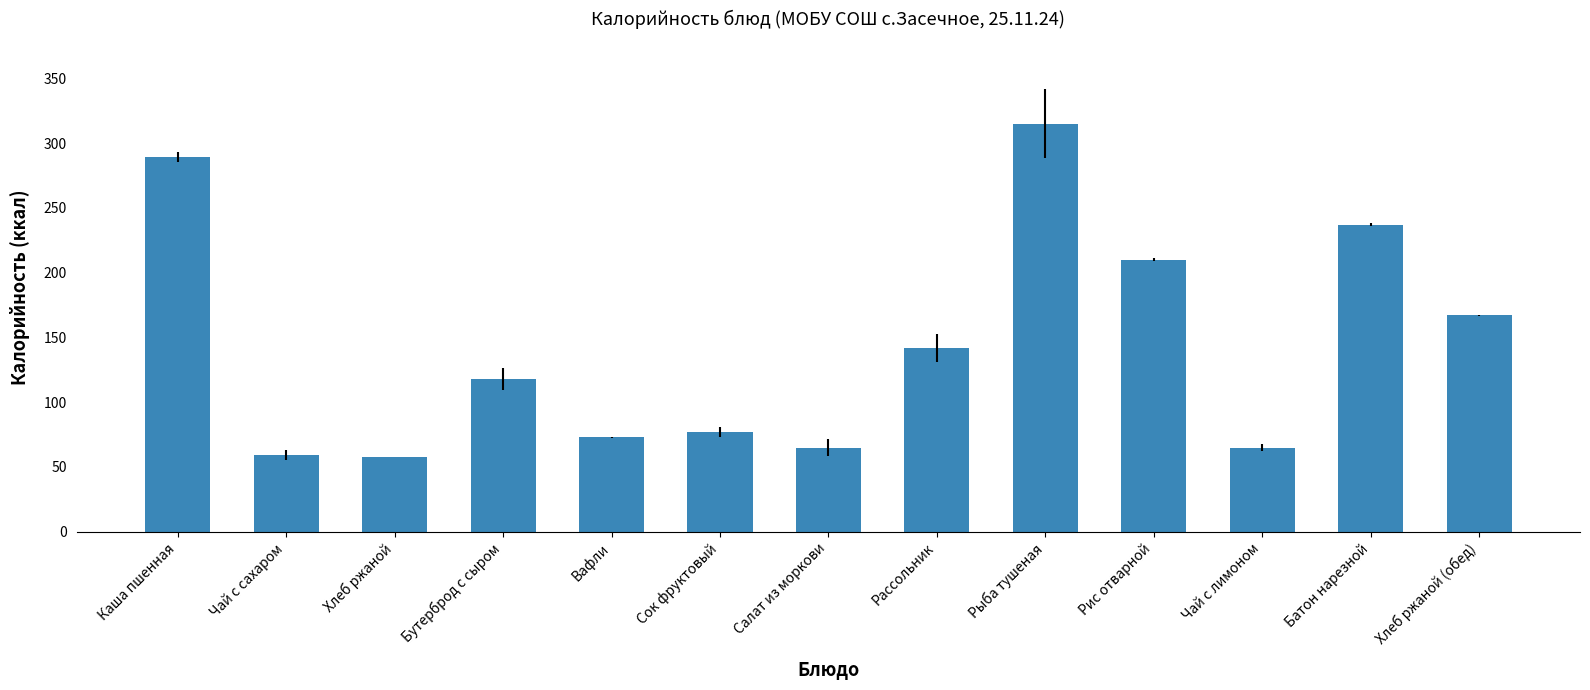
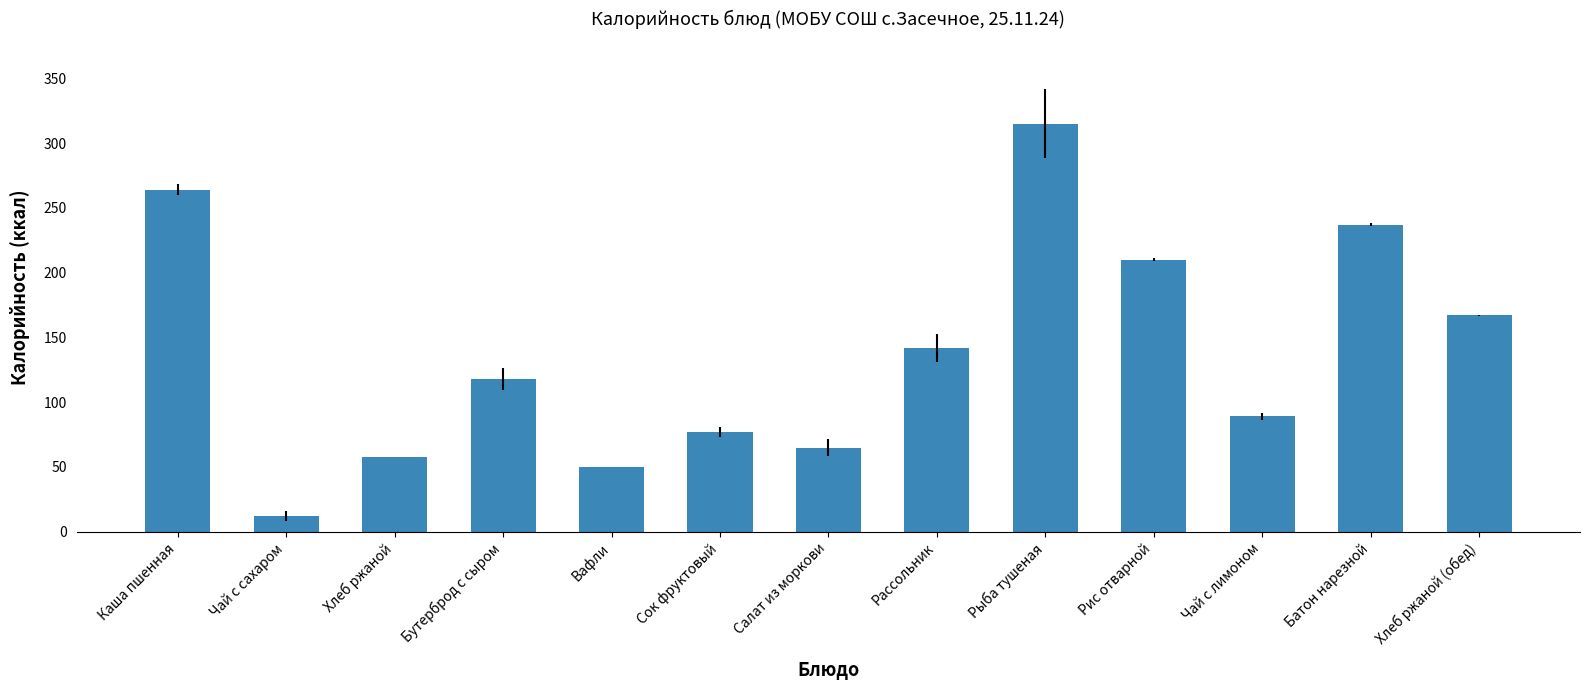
Каша пшенная: 289 -> 264
Чай с сахаром: 59 -> 12
Вафли: 73 -> 50
Чай с лимоном: 65 -> 89
